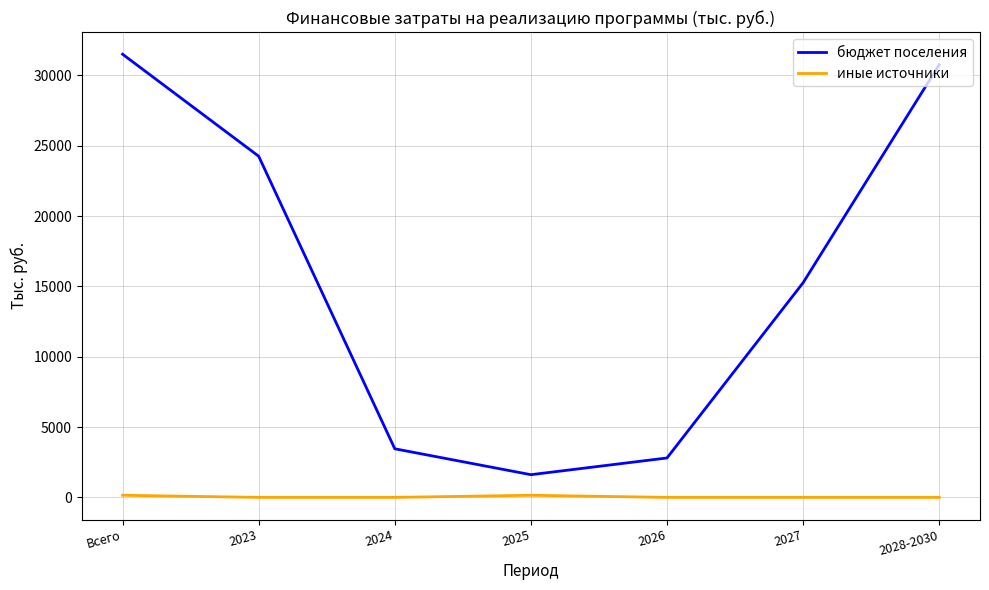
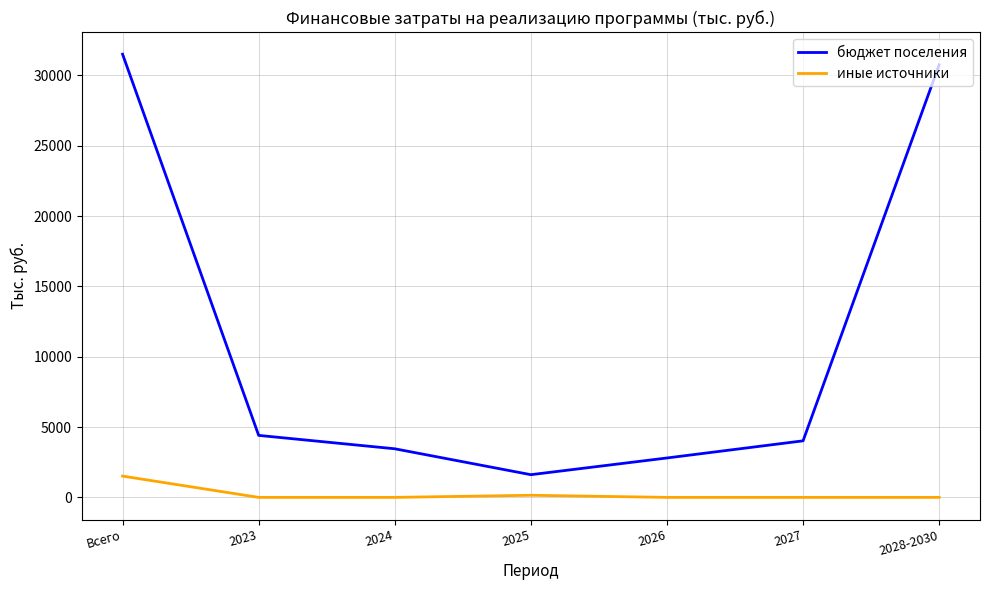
иные источники, Всего: 200 -> 1500
бюджет поселения, 2023: 24200 -> 4400
бюджет поселения, 2027: 15300 -> 4000
